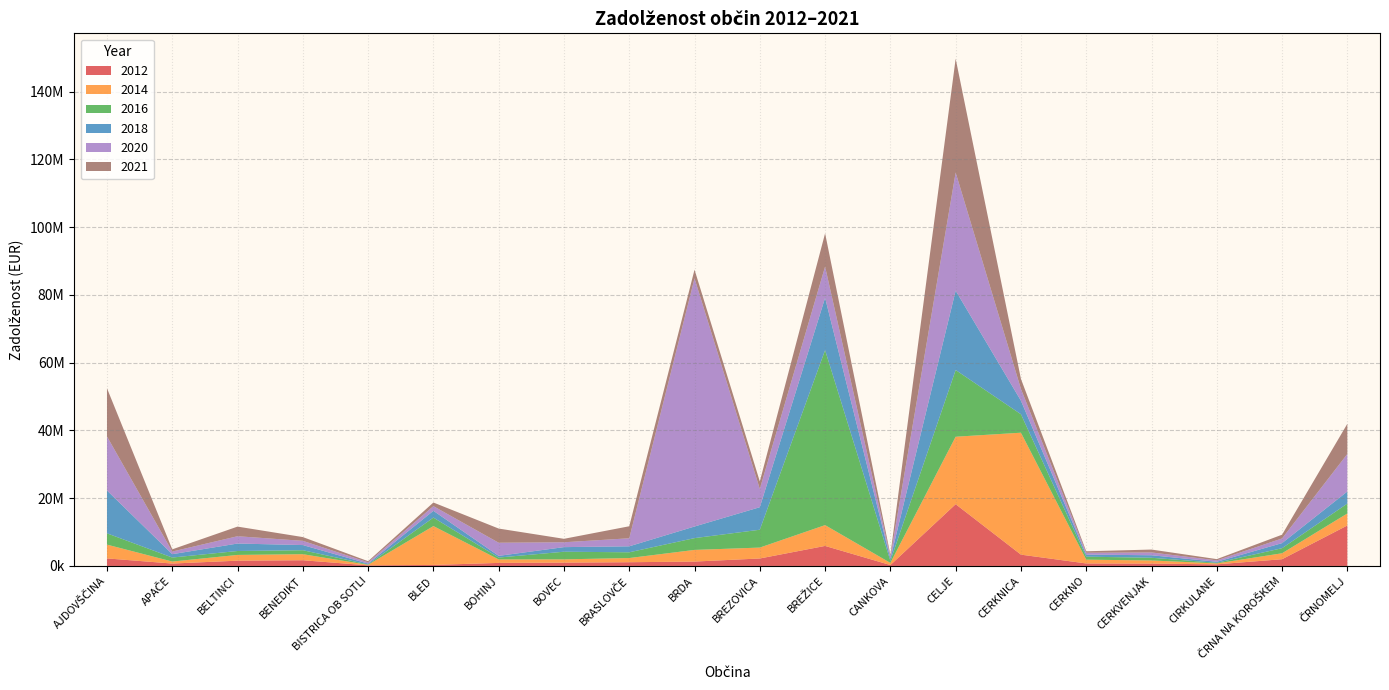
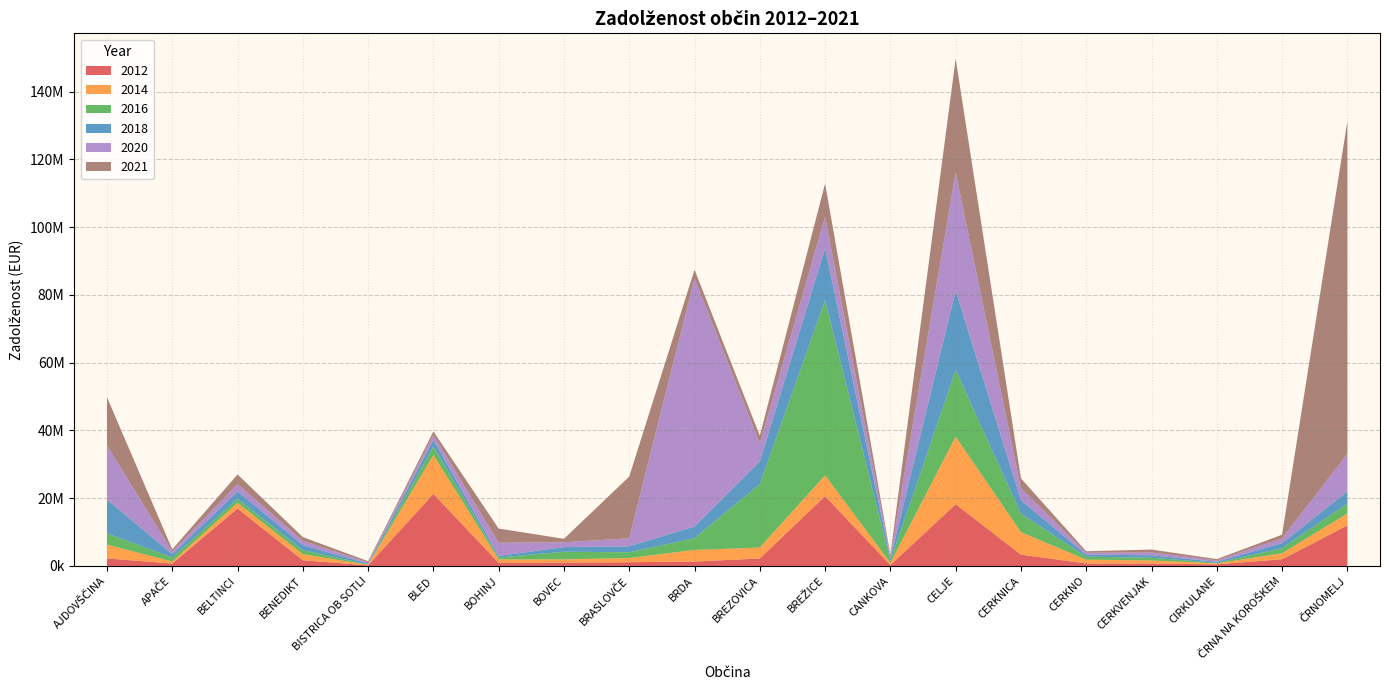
2018, AJDOVŠČINA: 13000000 -> 10000000
2012, BELTINCI: 2000000 -> 17000000
2012, BLED: 0 -> 21000000
2021, BRASLOVČE: 4000000 -> 18000000
2016, BREZOVICA: 5000000 -> 19000000
2012, BREŽICE: 6000000 -> 21000000
2014, CERKNICA: 36000000 -> 7000000
2021, ČRNOMELJ: 9000000 -> 98000000
